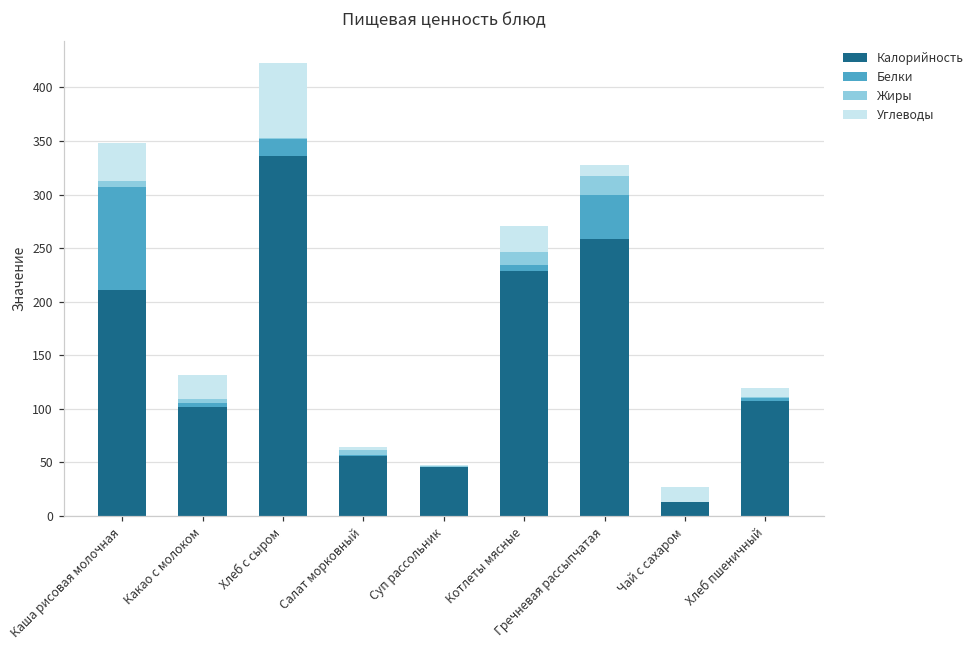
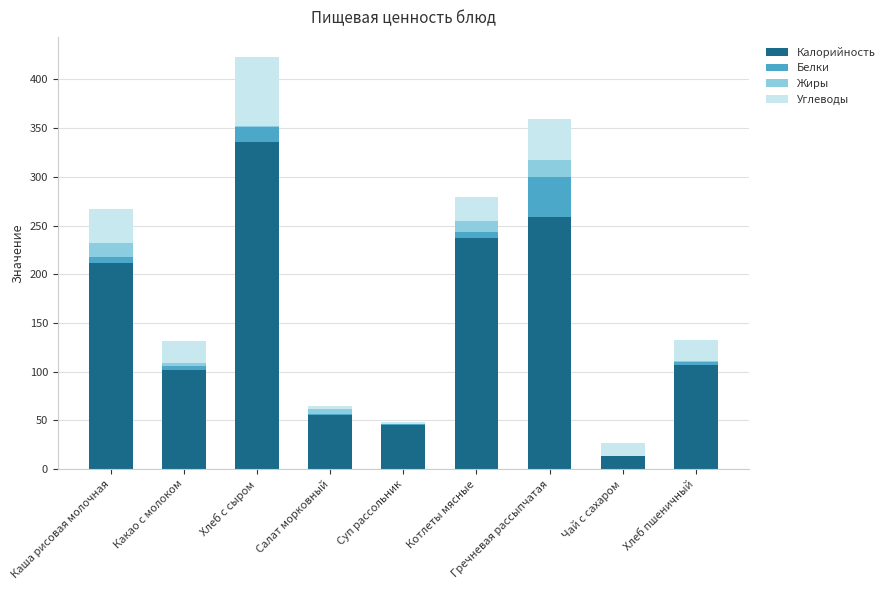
Белки, Каша рисовая молочная: 100 -> 10
Жиры, Каша рисовая молочная: 6 -> 14
Калорийность, Котлеты мясные: 230 -> 240
Углеводы, Гречневая рассыпчатая: 10 -> 40
Углеводы, Хлеб пшеничный: 10 -> 20
